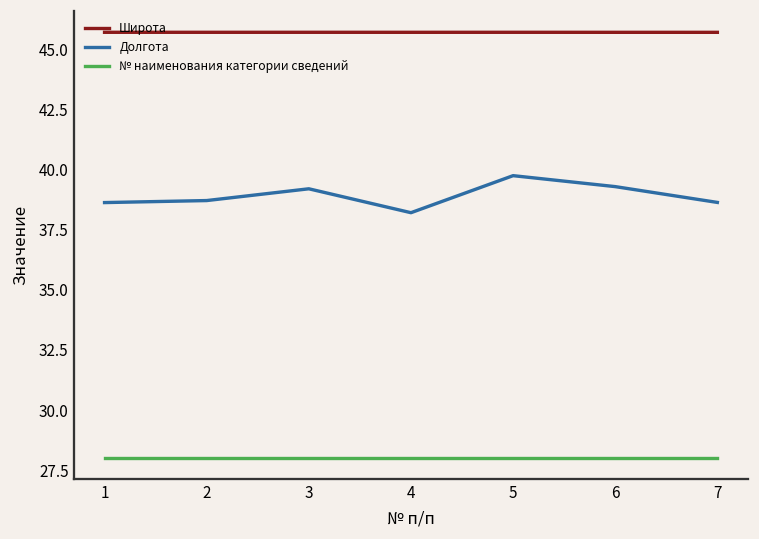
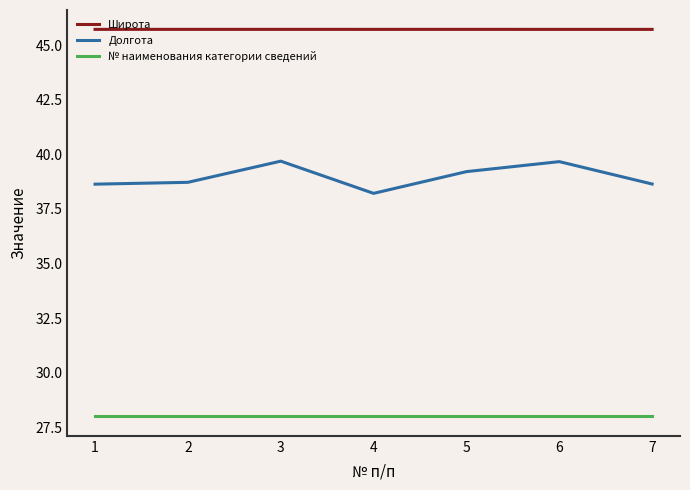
Долгота, 3: 39.2 -> 39.7
Долгота, 5: 39.8 -> 39.2
Долгота, 6: 39.3 -> 39.7
